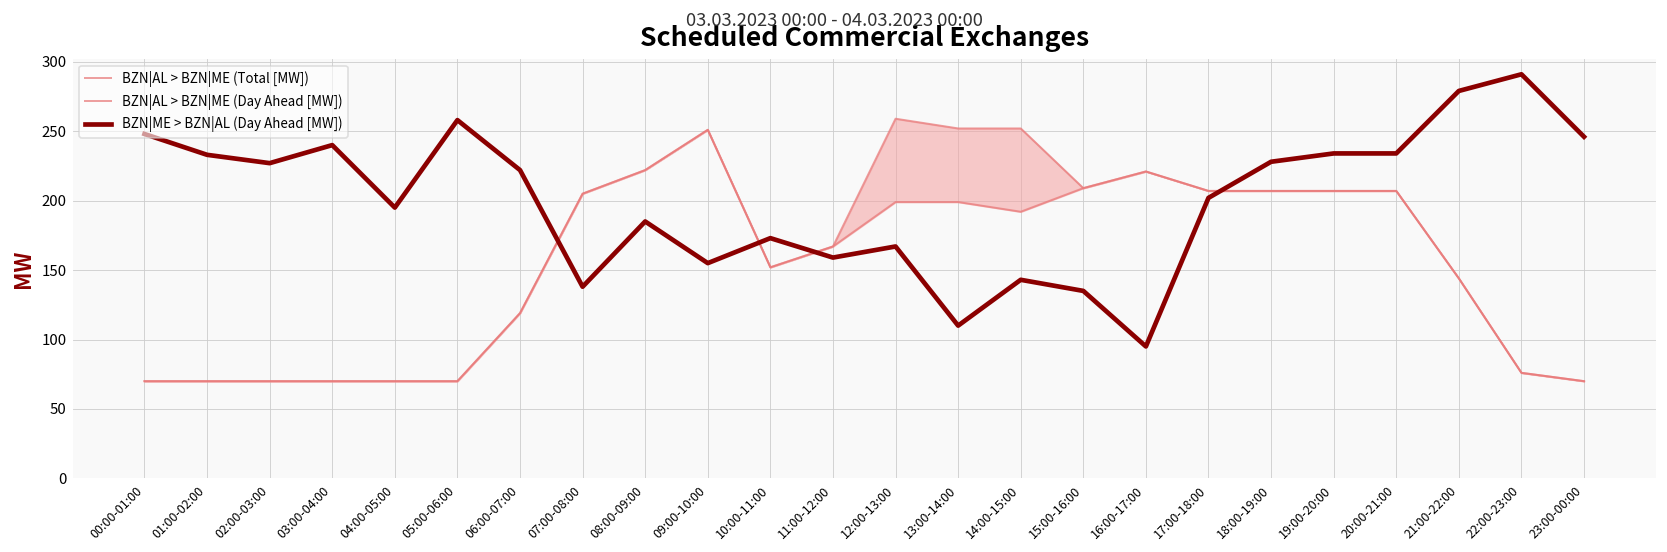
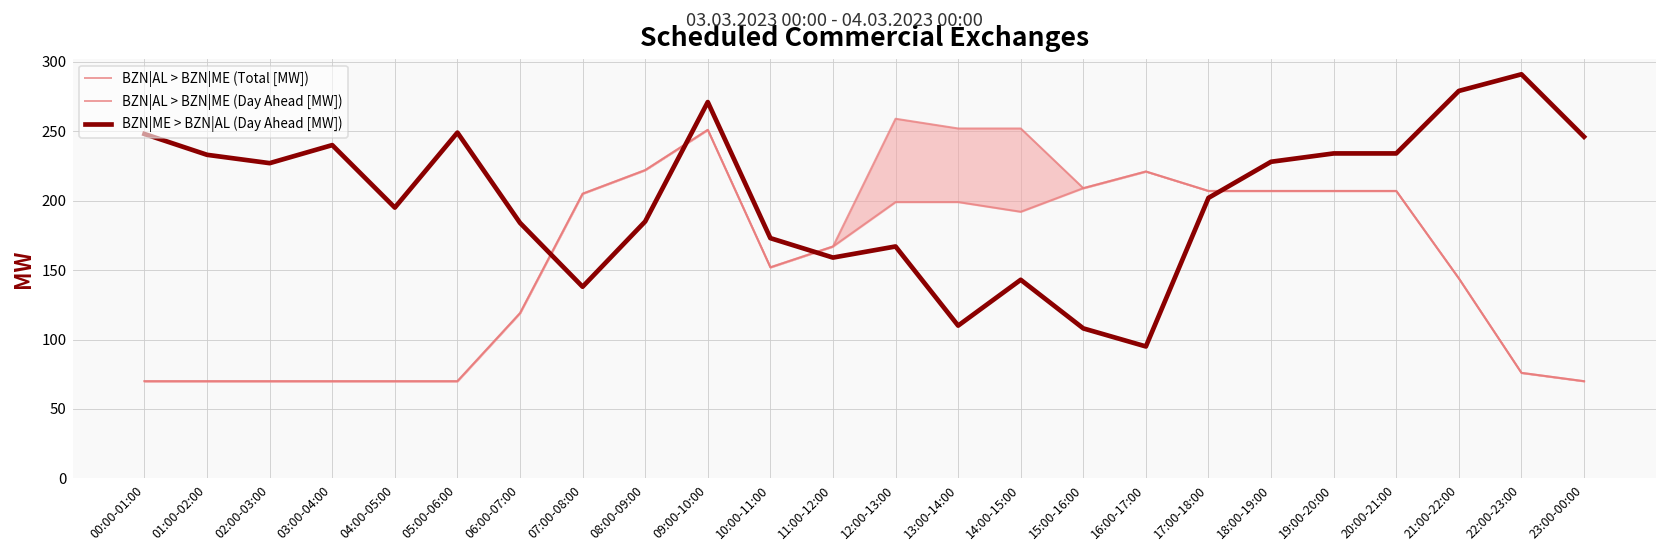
BZN|ME > BZN|AL (Day Ahead [MW]), 05:00-06:00: 258 -> 249
BZN|ME > BZN|AL (Day Ahead [MW]), 06:00-07:00: 222 -> 184
BZN|ME > BZN|AL (Day Ahead [MW]), 09:00-10:00: 155 -> 271
BZN|ME > BZN|AL (Day Ahead [MW]), 15:00-16:00: 135 -> 108
